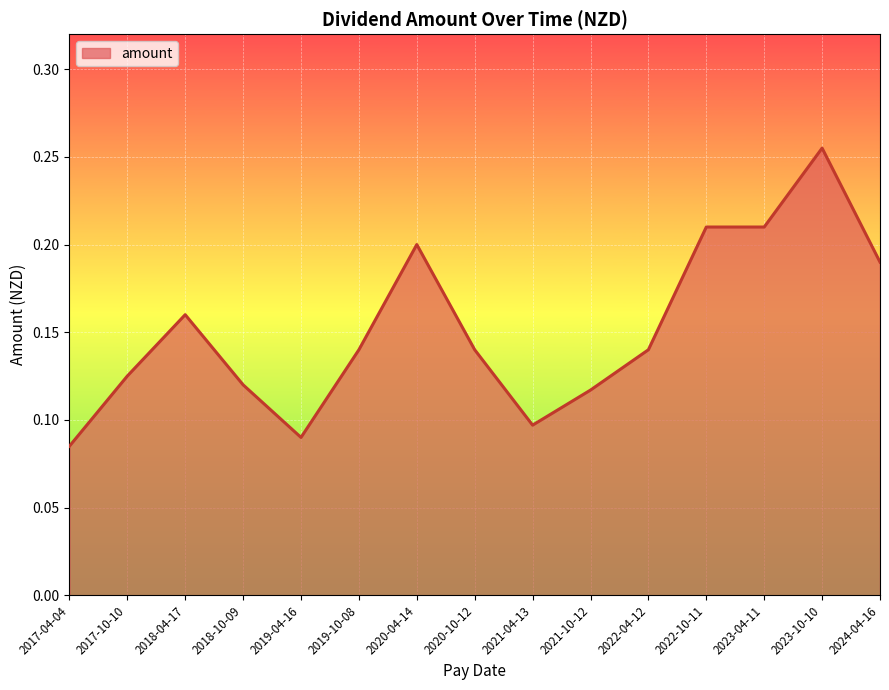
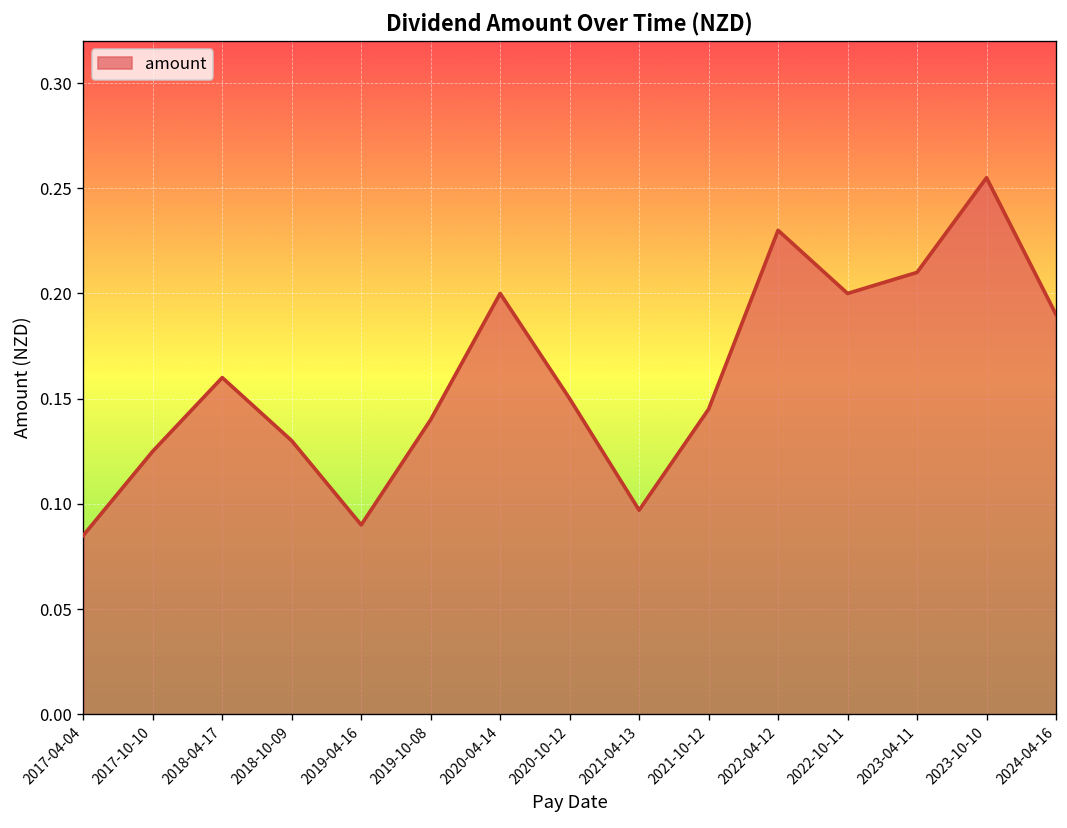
2018-10-09: 0.12 -> 0.13
2020-10-12: 0.14 -> 0.15
2021-10-12: 0.117 -> 0.145
2022-04-12: 0.14 -> 0.23
2022-10-11: 0.21 -> 0.20
